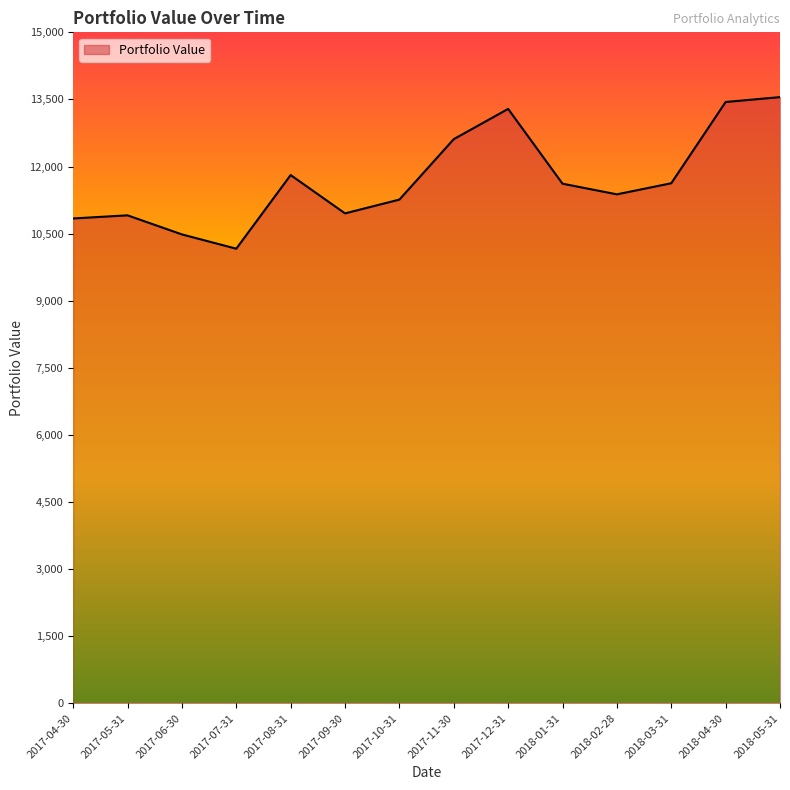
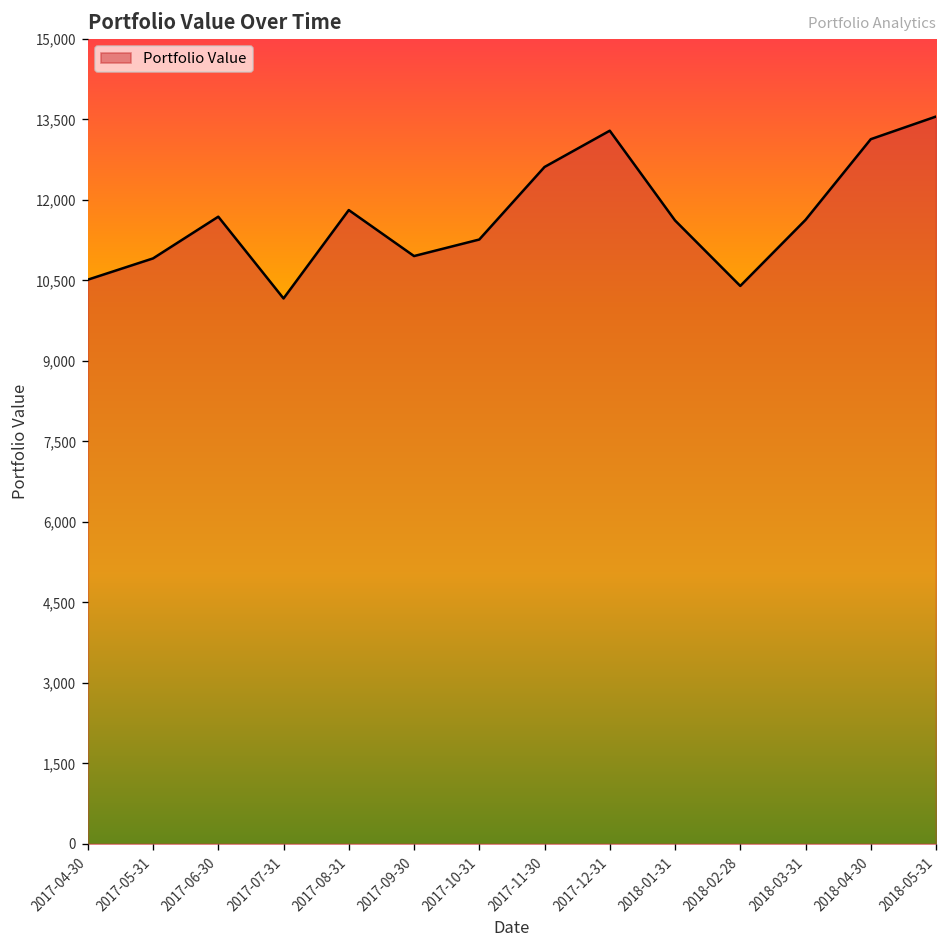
2017-04-30: 10,800 -> 10,500
2017-06-30: 10,500 -> 11,700
2018-02-28: 11,400 -> 10,400
2018-04-30: 13,400 -> 13,100
